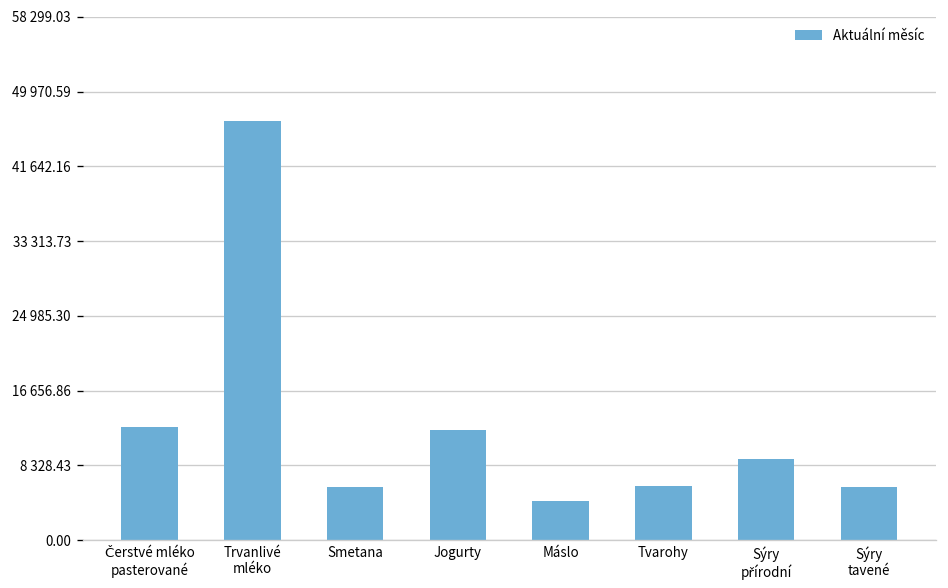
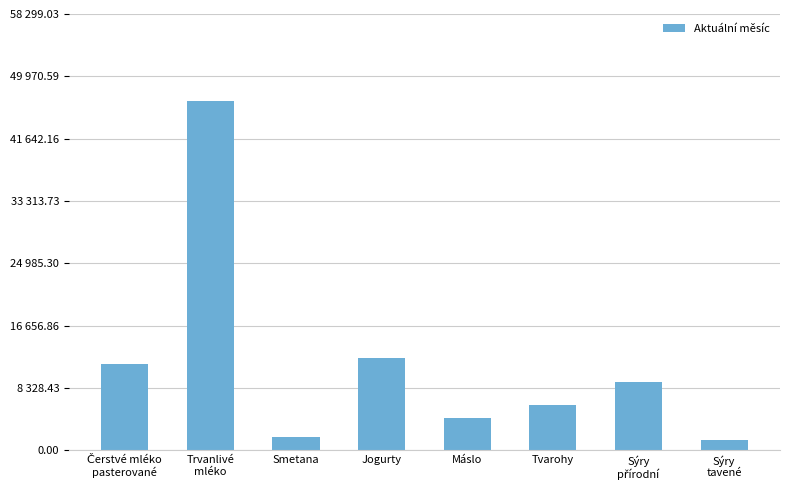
Čerstvé mléko pasterované: 13000 -> 11000
Smetana: 6000 -> 2000
Sýry tavené: 6000 -> 1000
